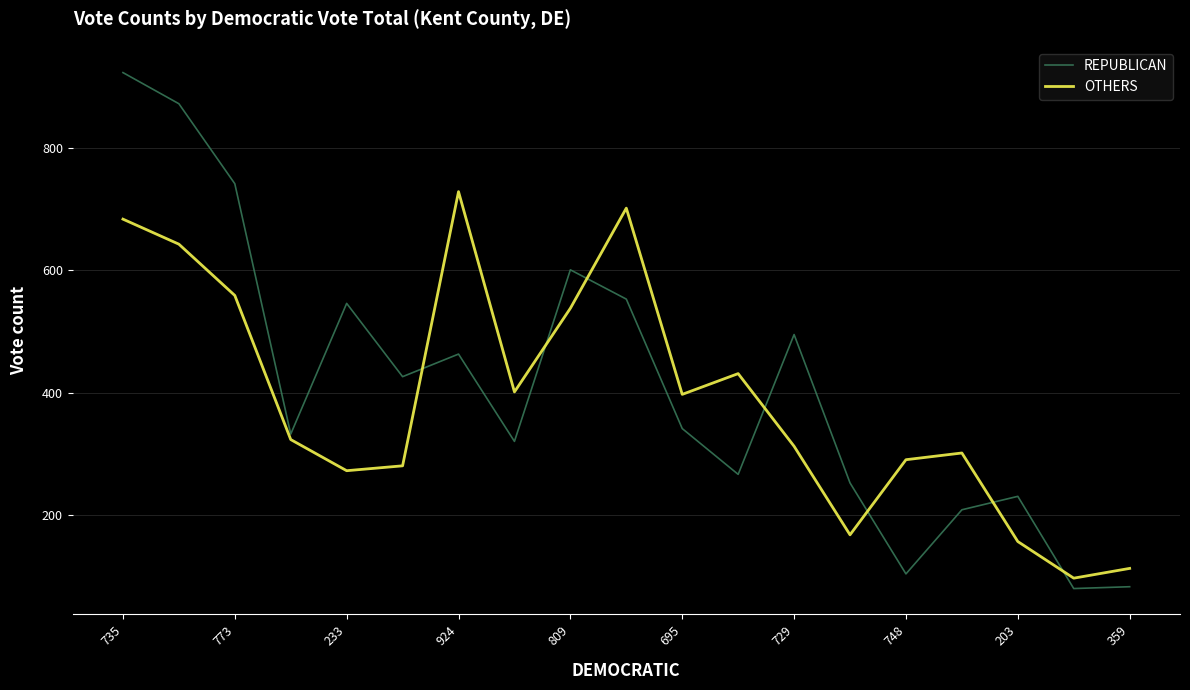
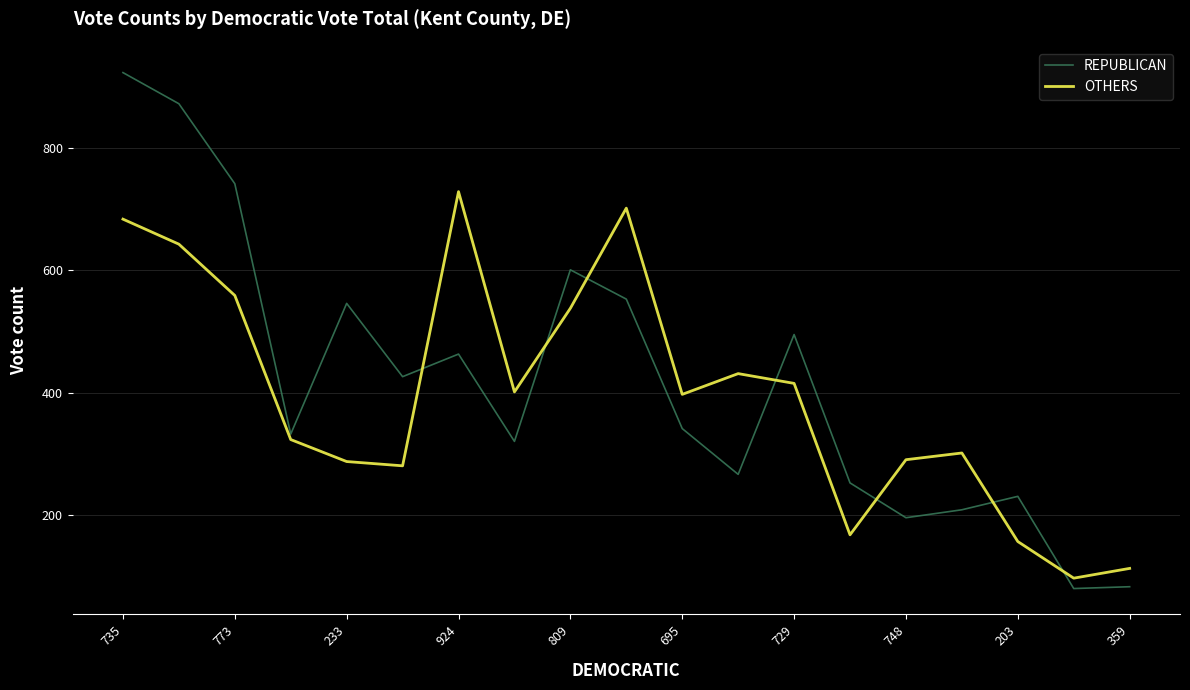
OTHERS, 233: 270 -> 290
OTHERS, 729: 310 -> 420
REPUBLICAN, 748: 100 -> 200
